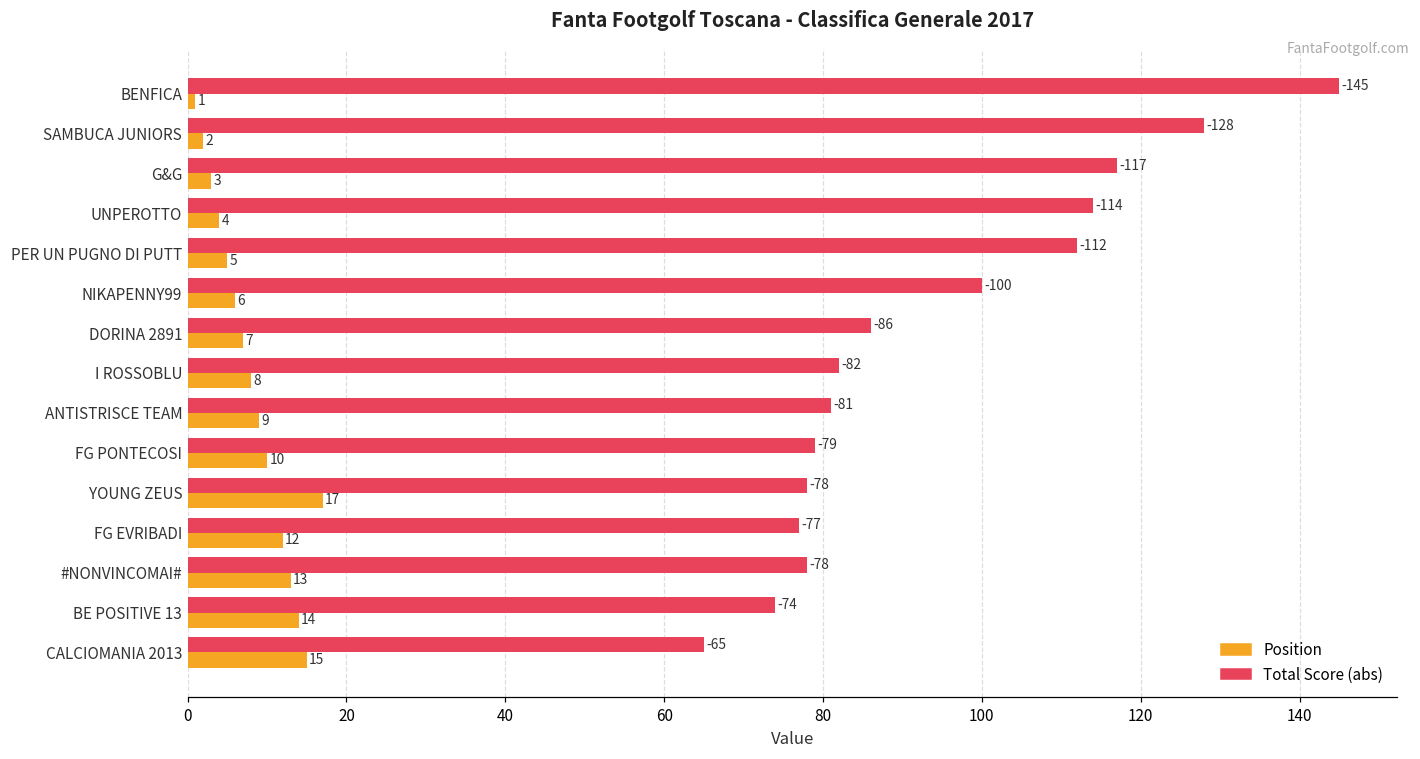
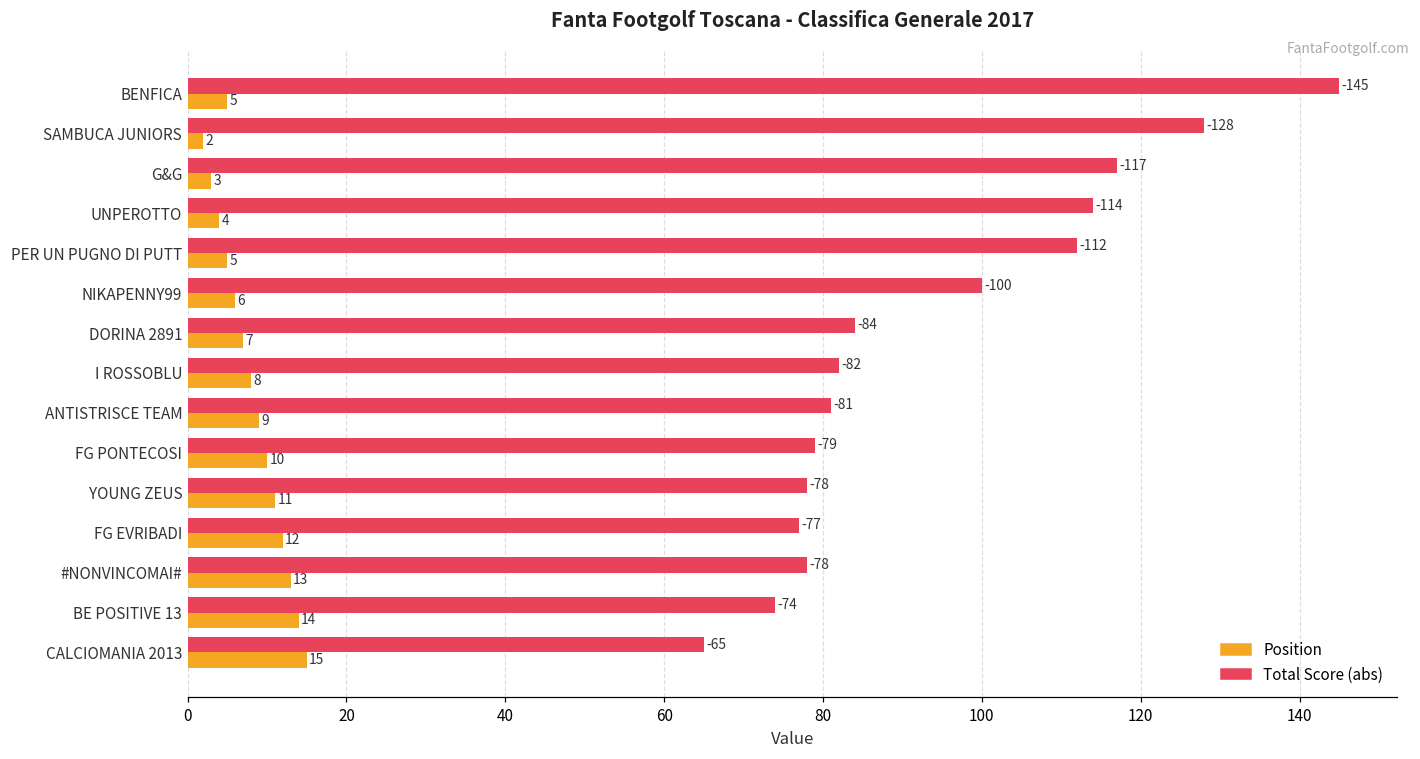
Position, BENFICA: 1 -> 5
Total Score (abs), DORINA 2891: -86 -> -84
Position, YOUNG ZEUS: 17 -> 11
